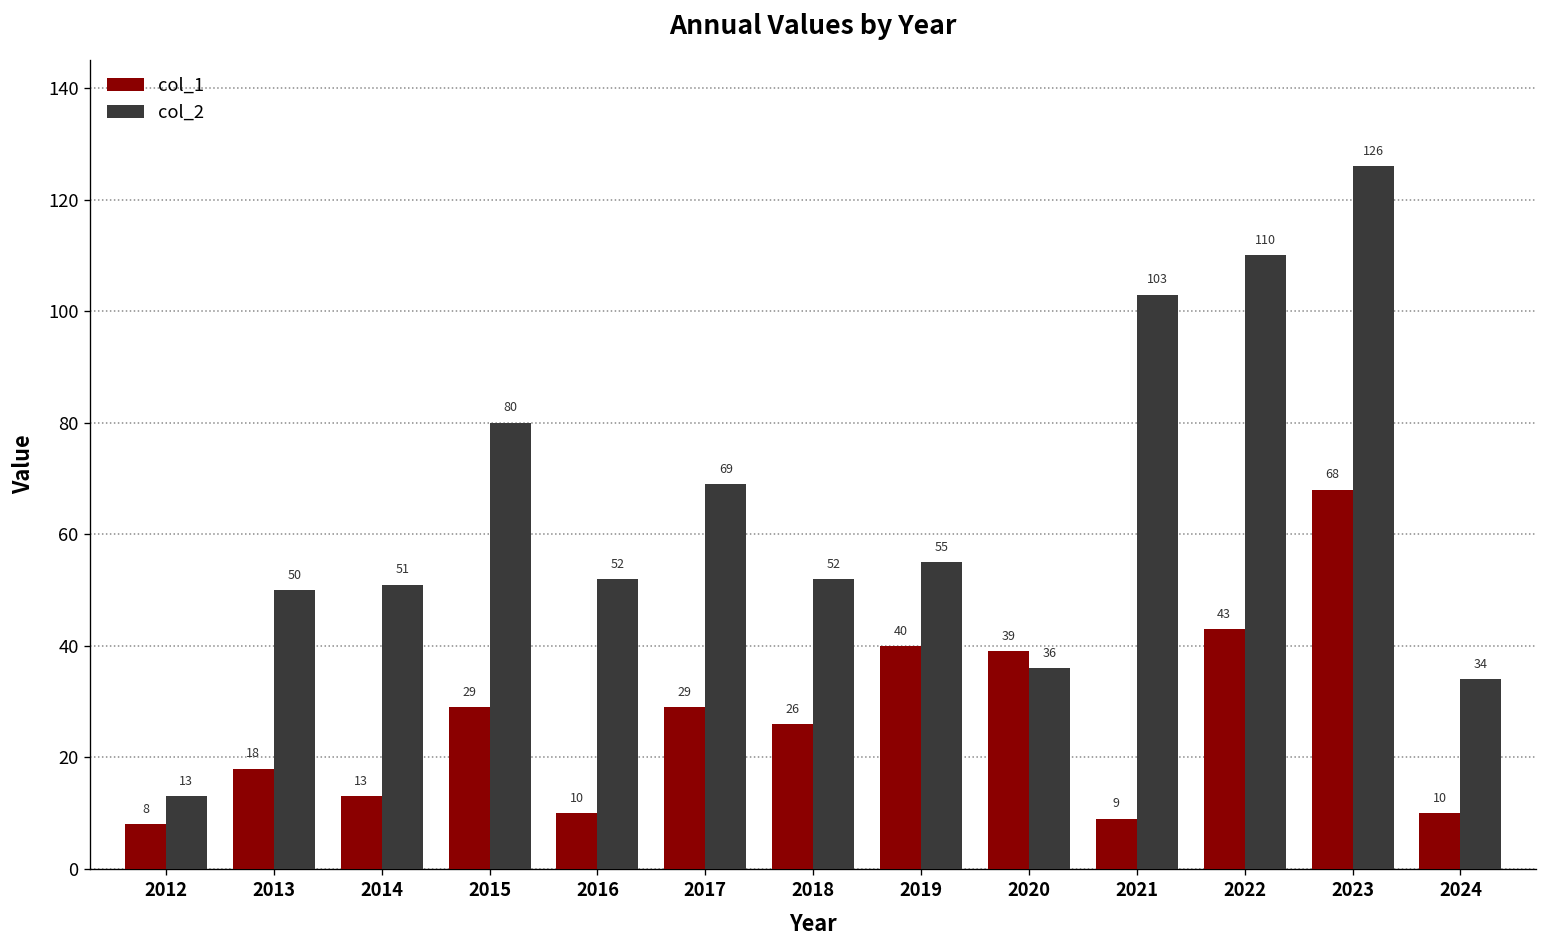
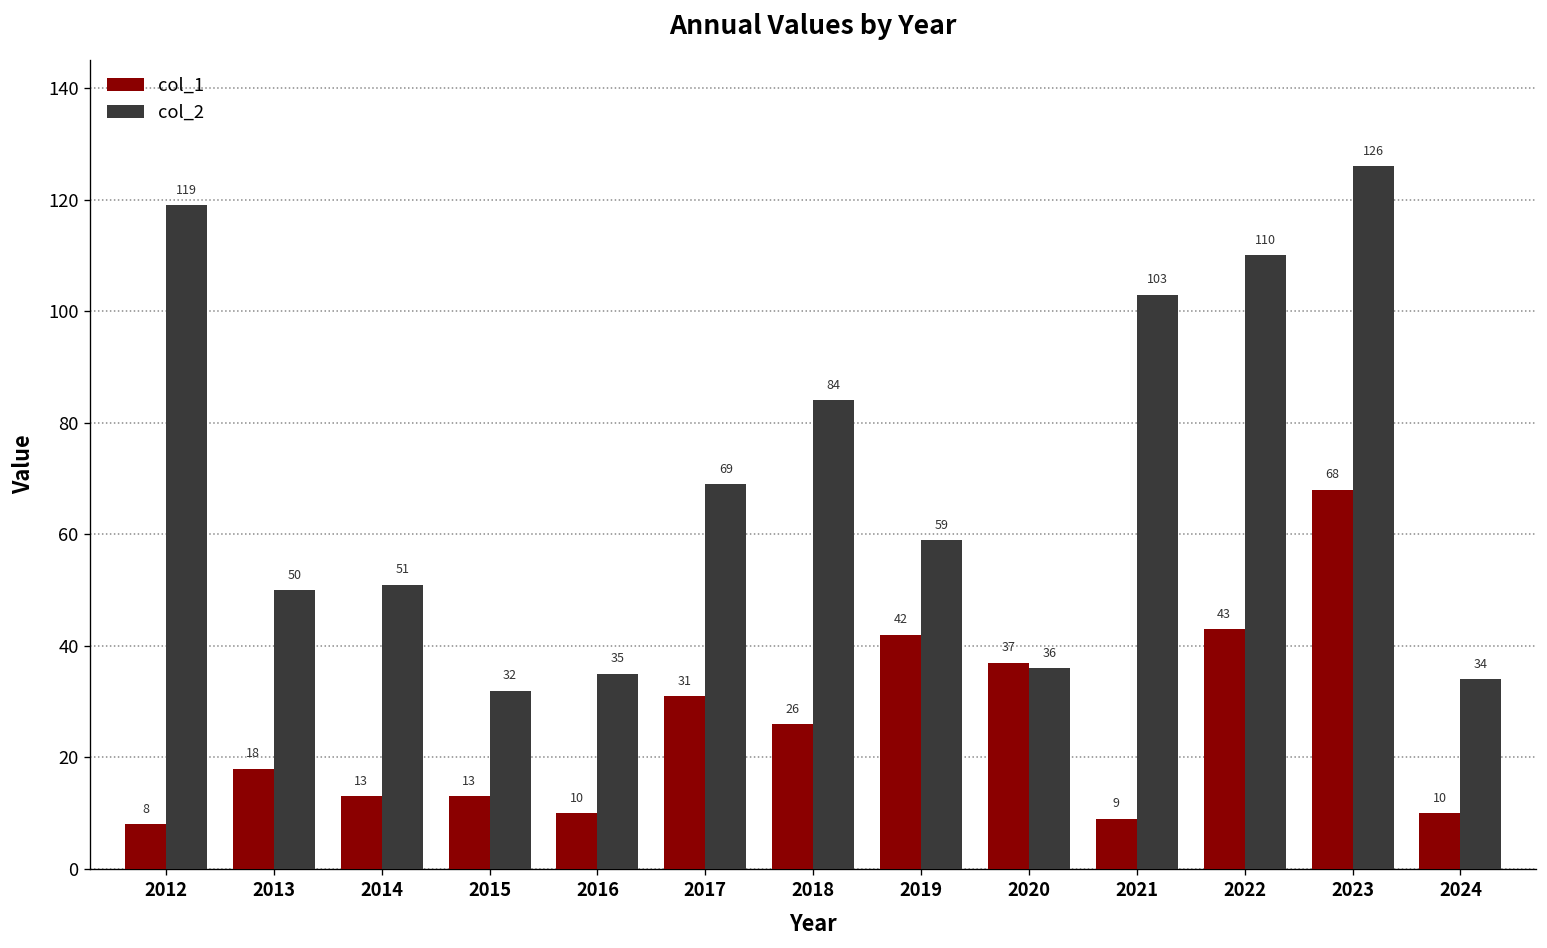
col_2, 2012: 13 -> 119
col_1, 2015: 29 -> 13
col_2, 2015: 80 -> 32
col_2, 2016: 52 -> 35
col_1, 2017: 29 -> 31
col_2, 2018: 52 -> 84
col_1, 2019: 40 -> 42
col_2, 2019: 55 -> 59
col_1, 2020: 39 -> 37
